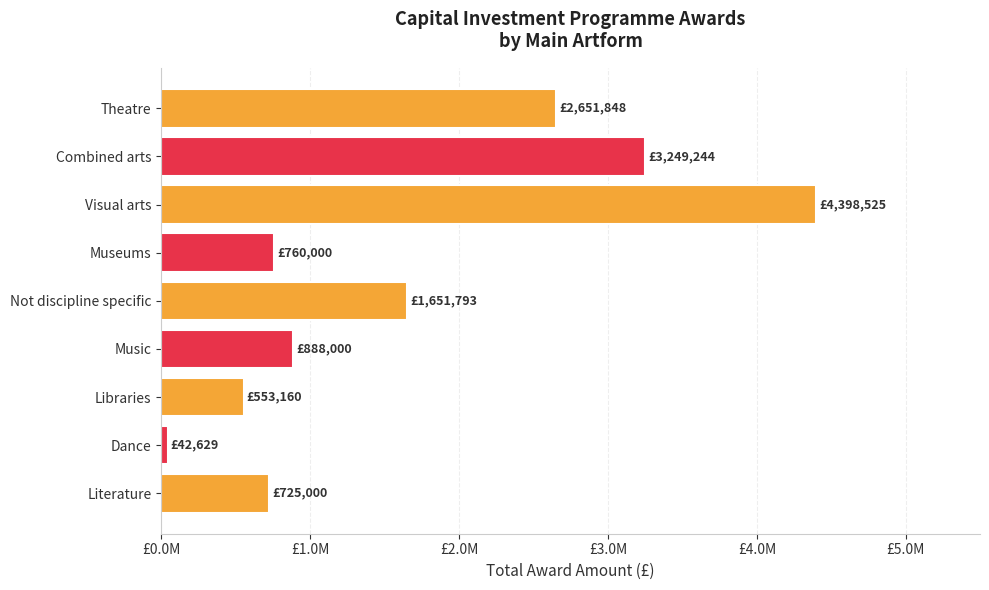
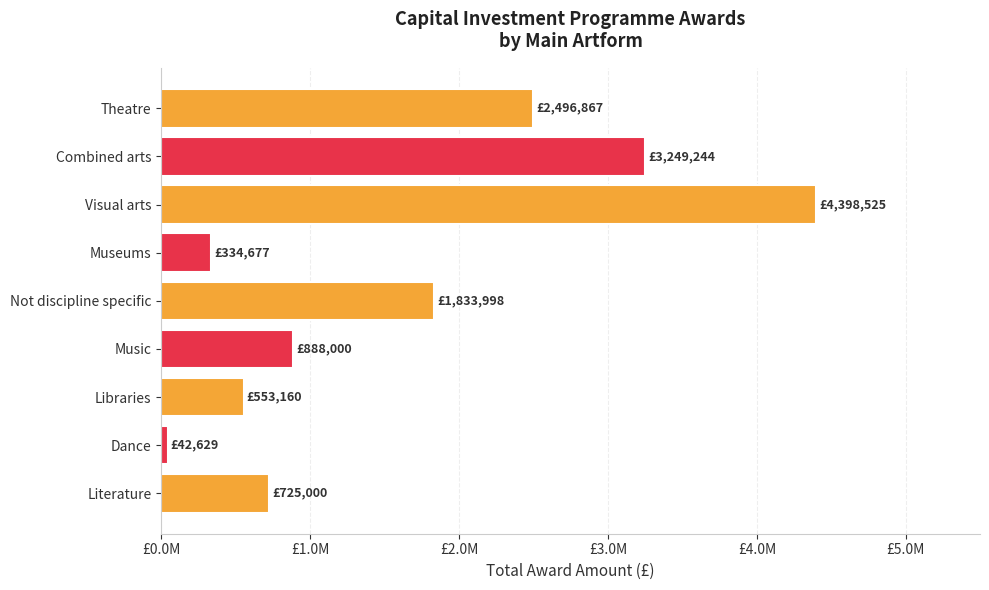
Theatre: £2,651,848 -> £2,496,867
Museums: £760,000 -> £334,677
Not discipline specific: £1,651,793 -> £1,833,998
